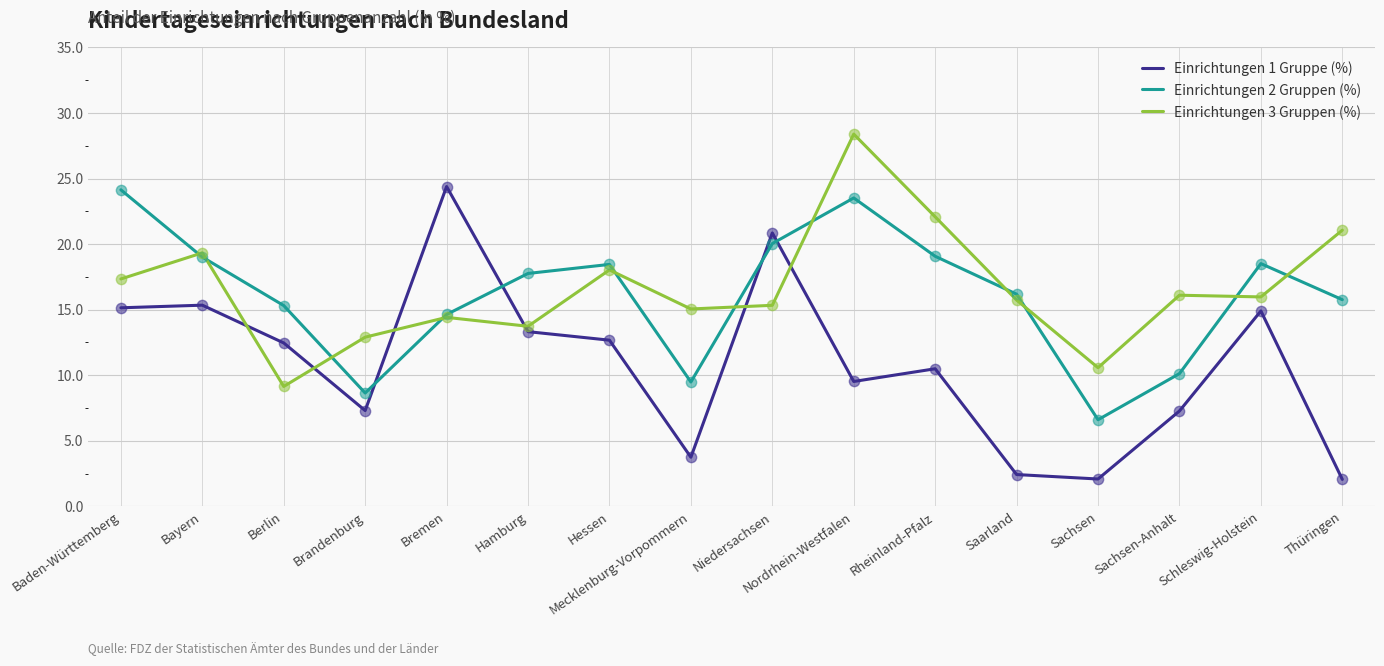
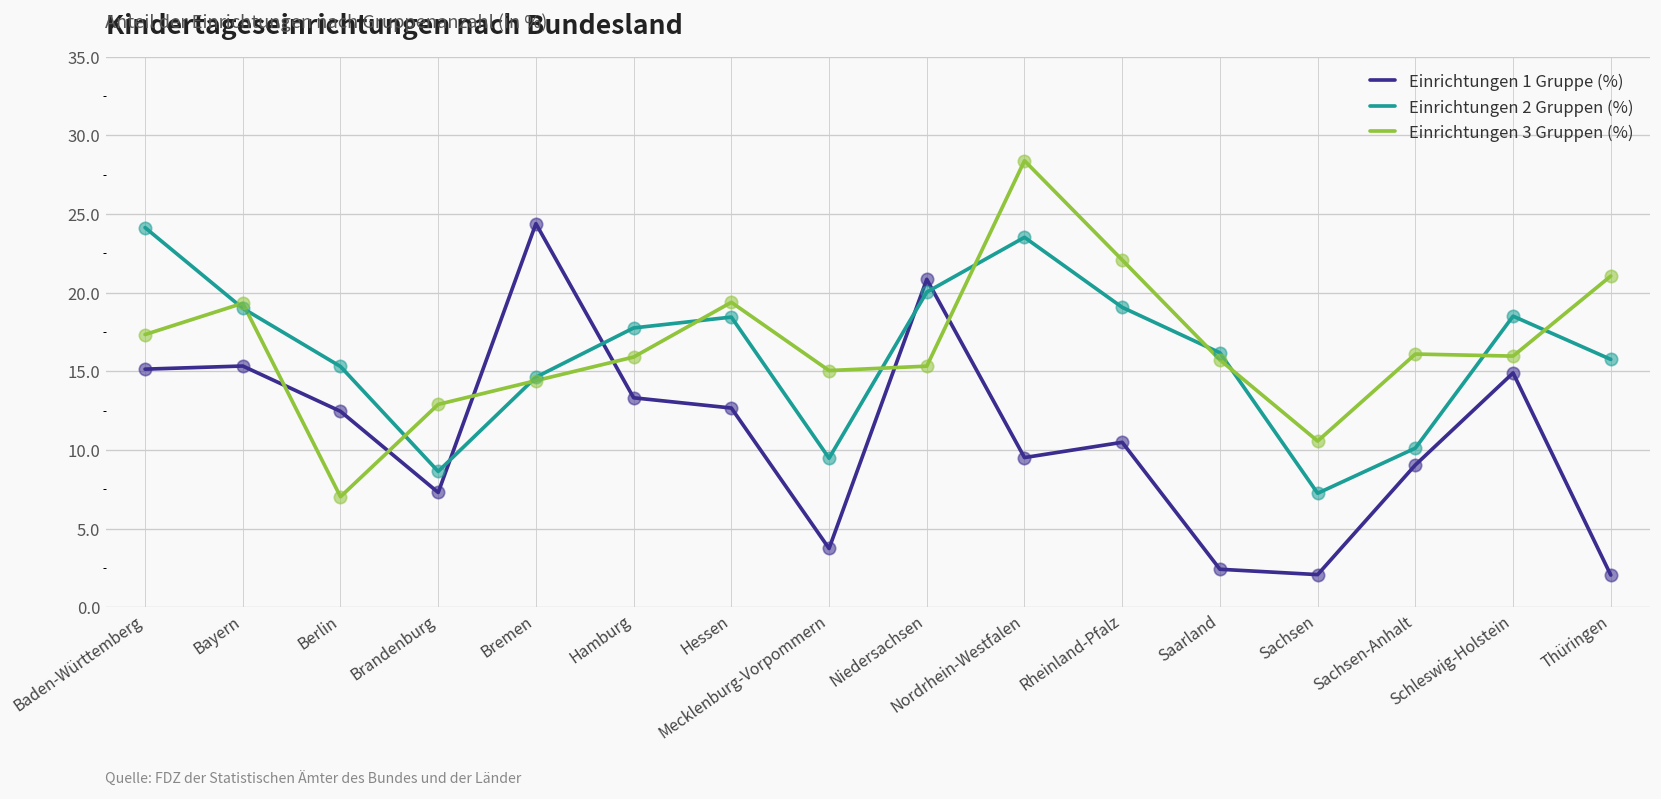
Einrichtungen 3 Gruppen (%), Berlin: 9.1 -> 7.0
Einrichtungen 3 Gruppen (%), Hamburg: 13.7 -> 15.9
Einrichtungen 3 Gruppen (%), Hessen: 18.0 -> 19.4
Einrichtungen 2 Gruppen (%), Sachsen: 6.6 -> 7.3
Einrichtungen 1 Gruppe (%), Sachsen-Anhalt: 7.3 -> 9.1
